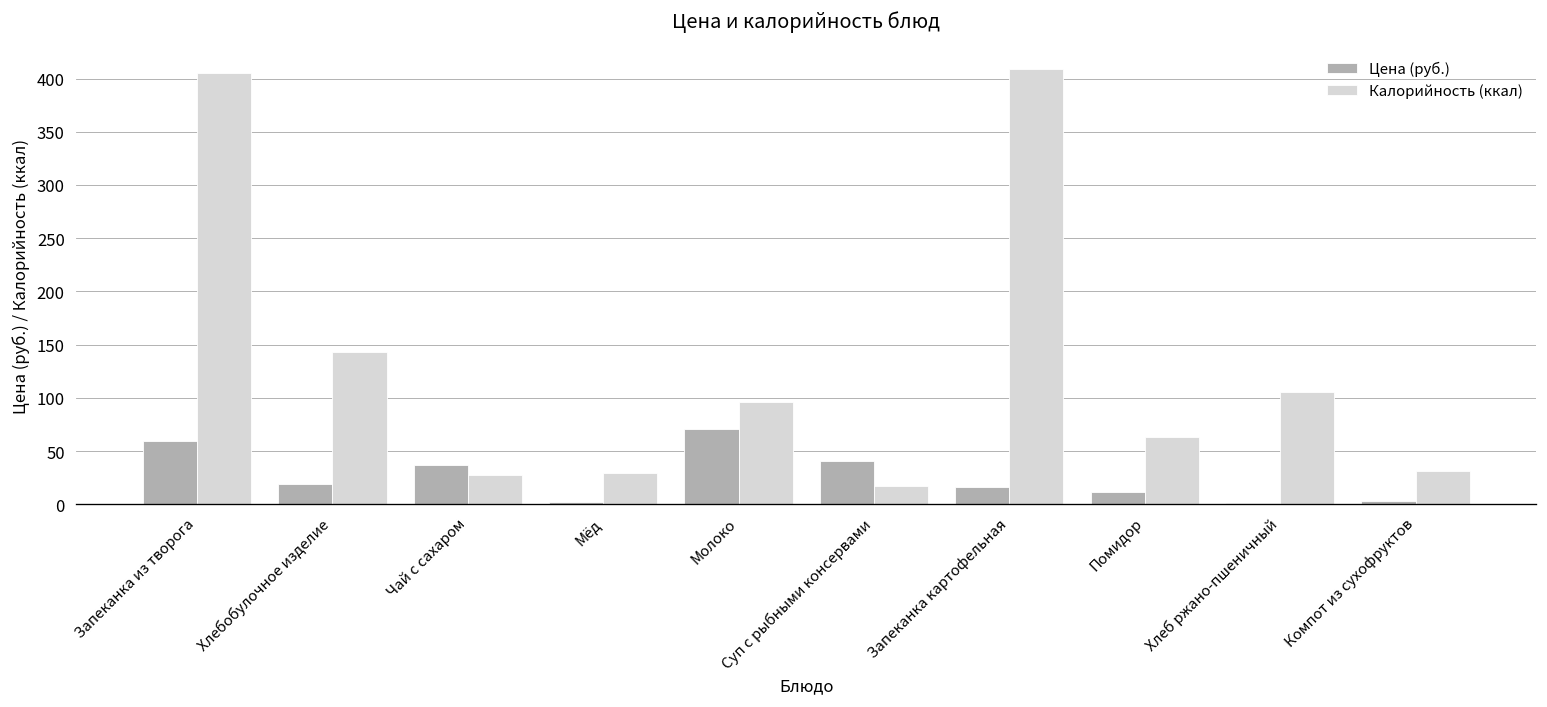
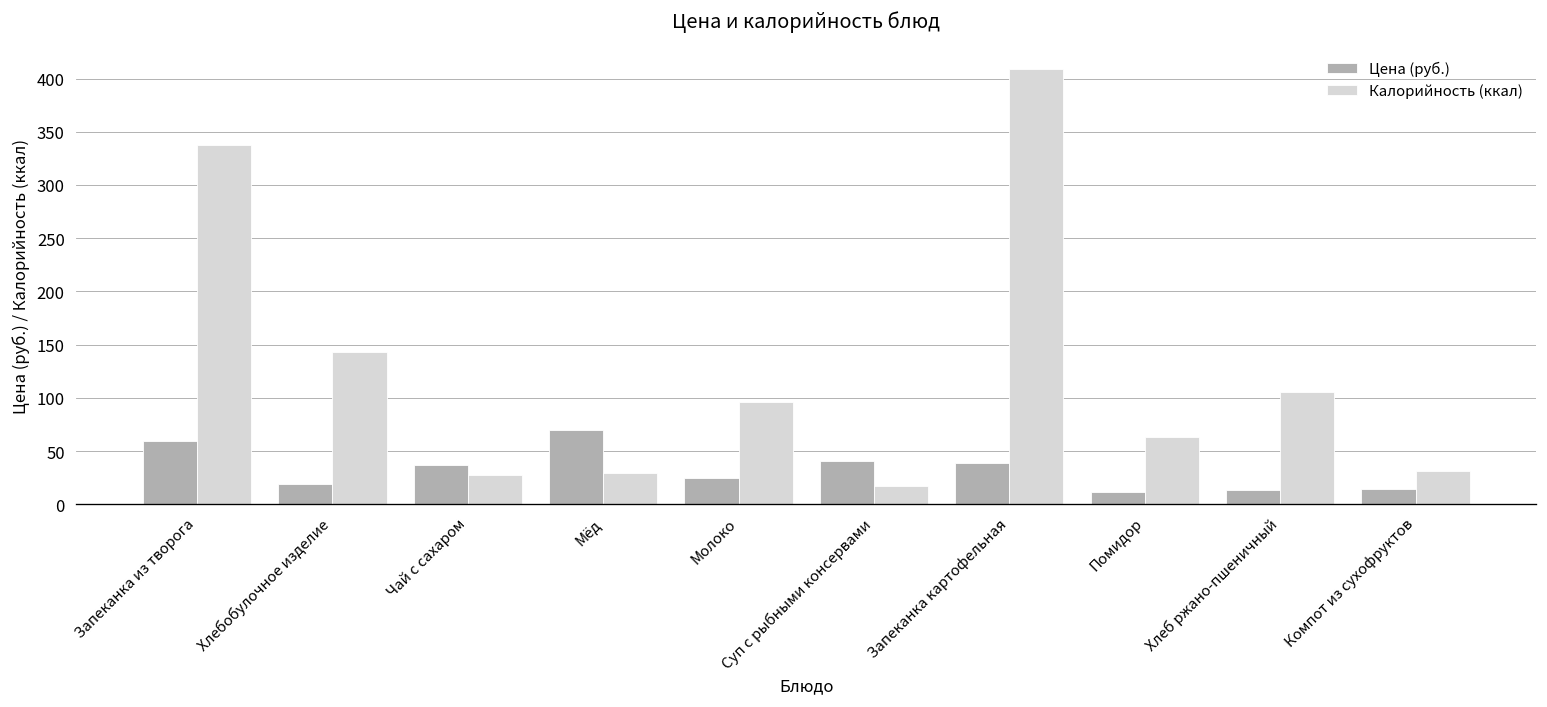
Калорийность (ккал), Запеканка из творога: 410 -> 340
Цена (руб.), Мёд: 0 -> 70
Цена (руб.), Молоко: 70 -> 30
Цена (руб.), Запеканка картофельная: 20 -> 40
Цена (руб.), Хлеб ржано-пшеничный: 0 -> 10
Цена (руб.), Компот из сухофруктов: 0 -> 10
